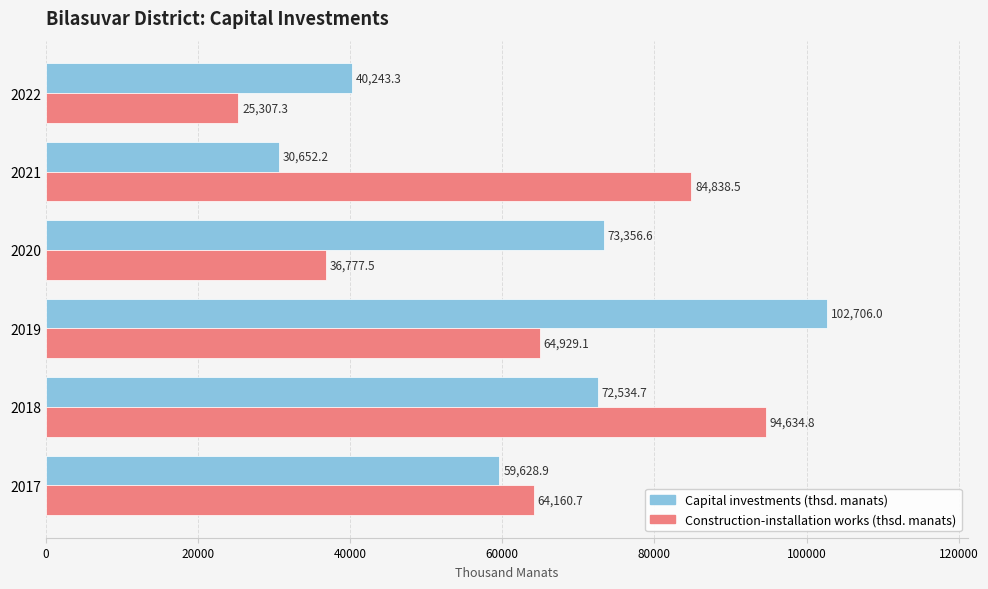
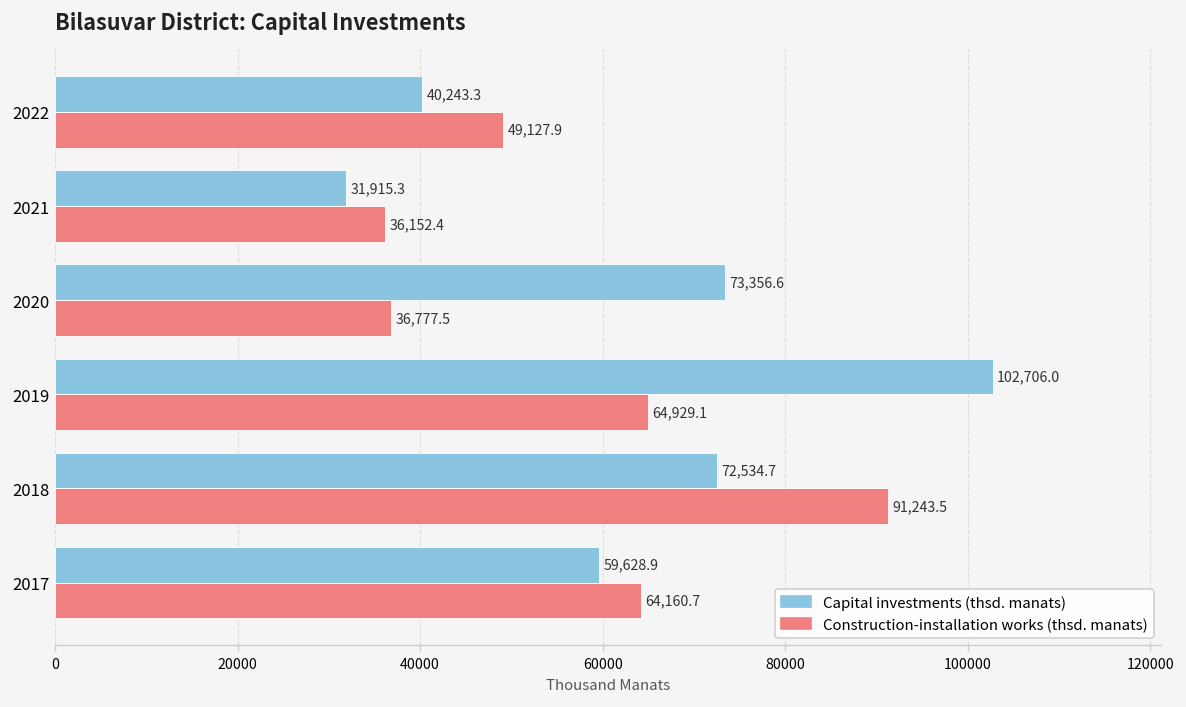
Construction-installation works (thsd. manats), 2022: 25,307.3 -> 49,127.9
Capital investments (thsd. manats), 2021: 30,652.2 -> 31,915.3
Construction-installation works (thsd. manats), 2021: 84,838.5 -> 36,152.4
Construction-installation works (thsd. manats), 2018: 94,634.8 -> 91,243.5
